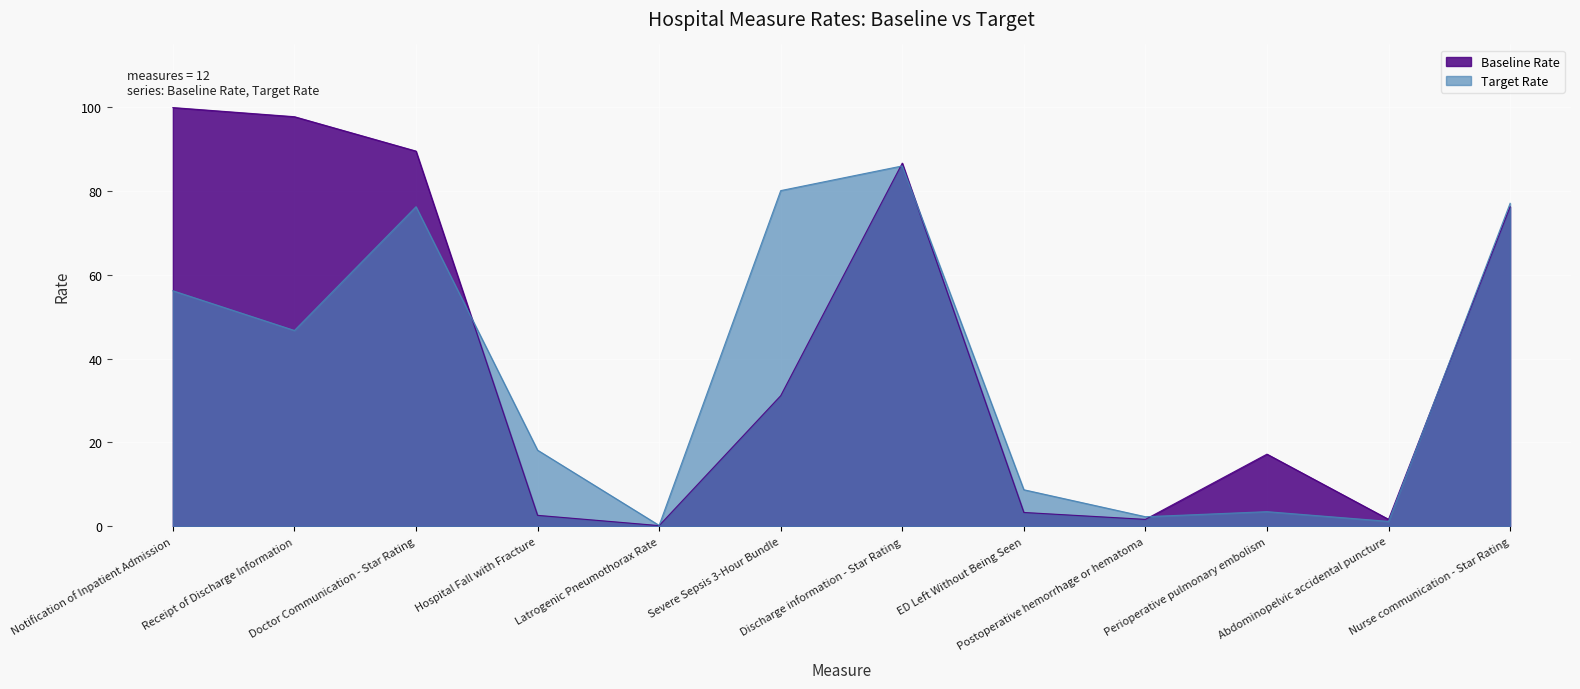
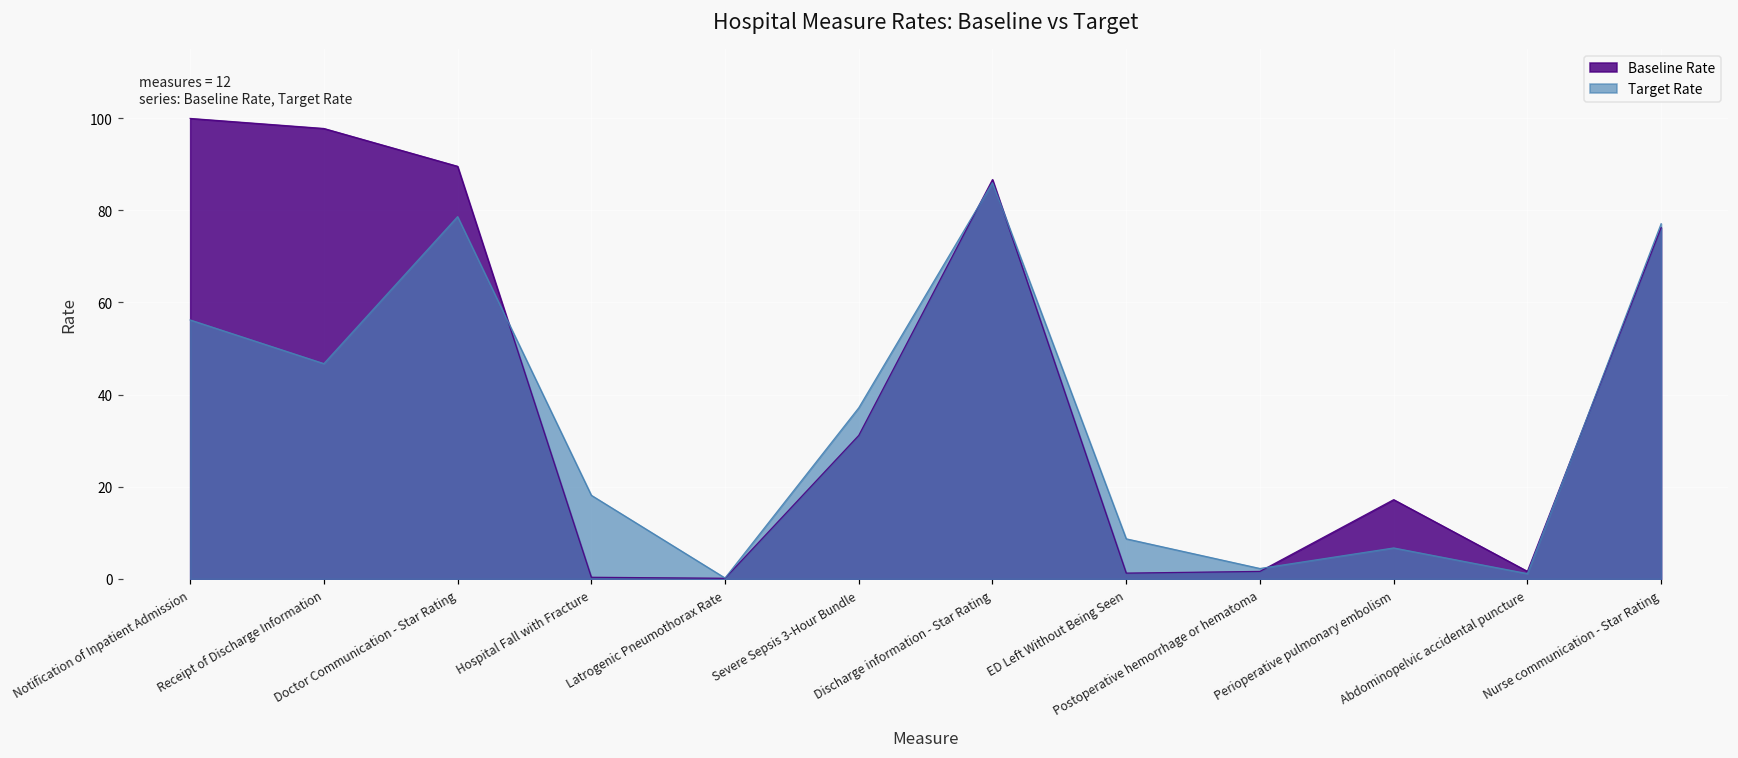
Target Rate, Doctor Communication - Star Rating: 76 -> 79
Baseline Rate, Hospital Fall with Fracture: 3 -> 0
Target Rate, Severe Sepsis 3-Hour Bundle: 80 -> 37
Baseline Rate, ED Left Without Being Seen: 3 -> 1
Target Rate, Perioperative pulmonary embolism: 3 -> 7
